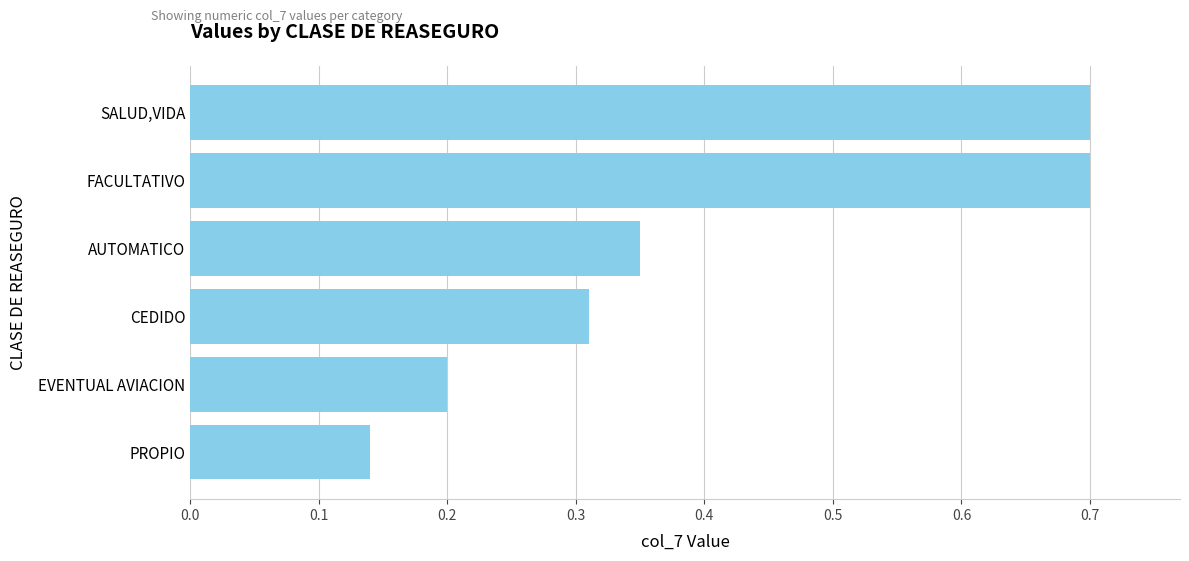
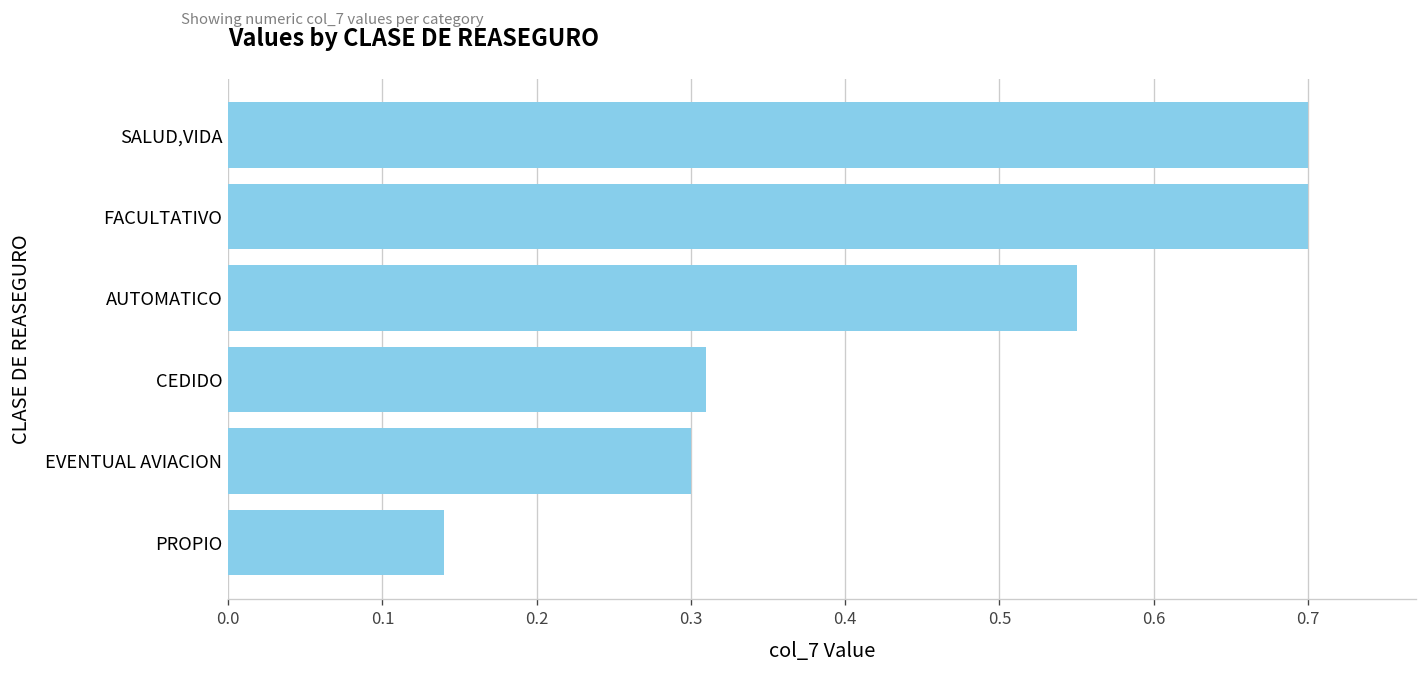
AUTOMATICO: 0.35 -> 0.55
EVENTUAL AVIACION: 0.2 -> 0.3
